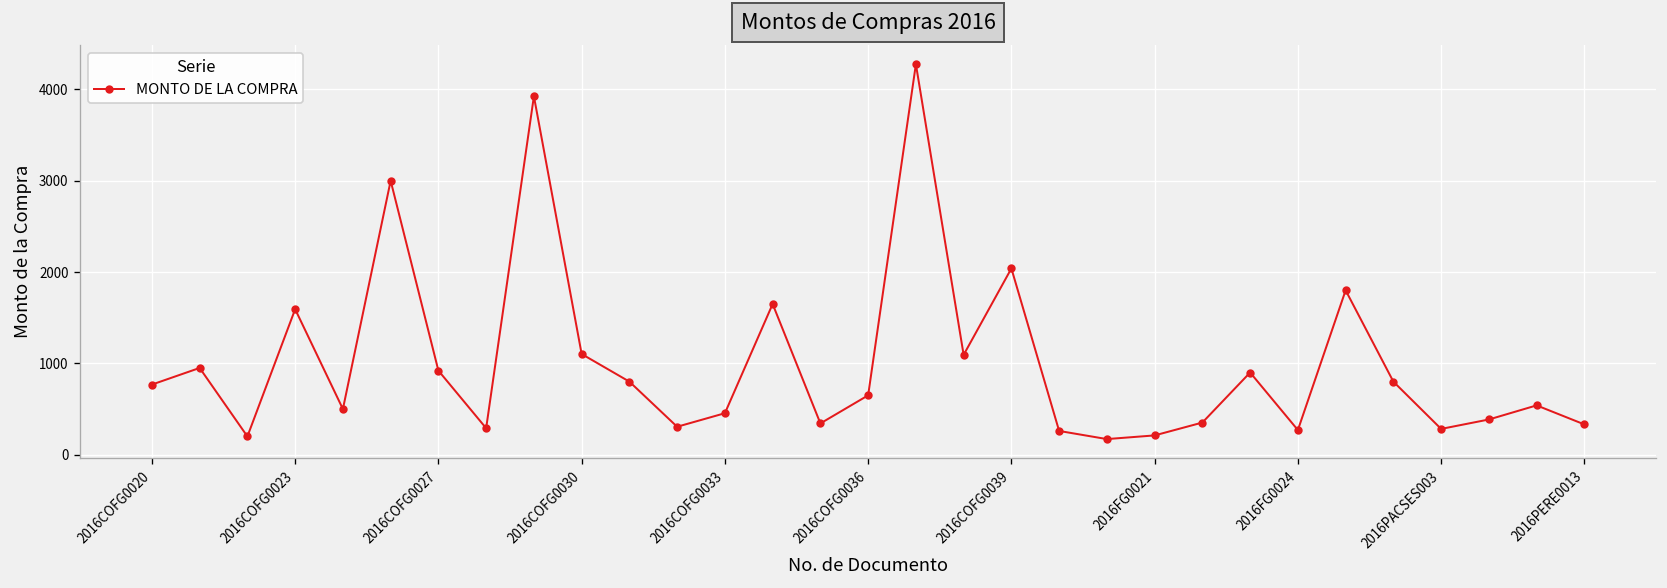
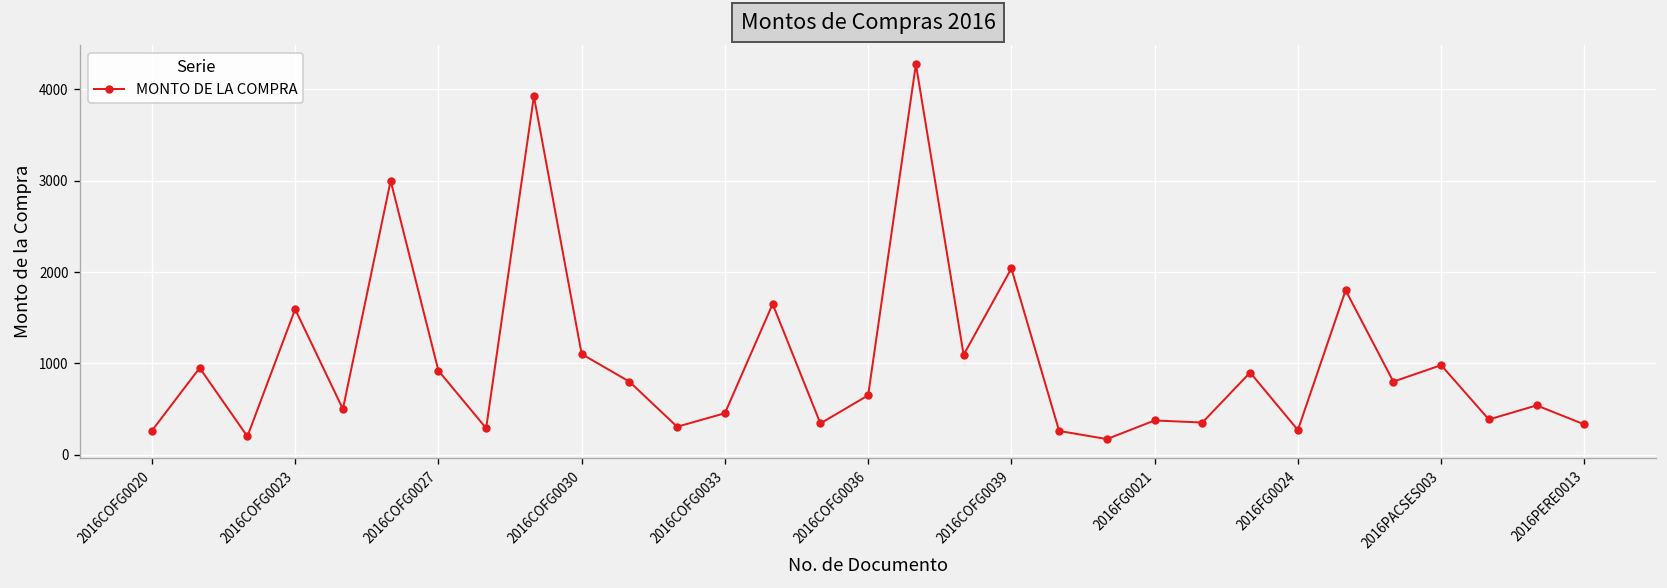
2016COFG0020: 800 -> 300
2016FG0021: 200 -> 400
2016PACSES003: 300 -> 1000
